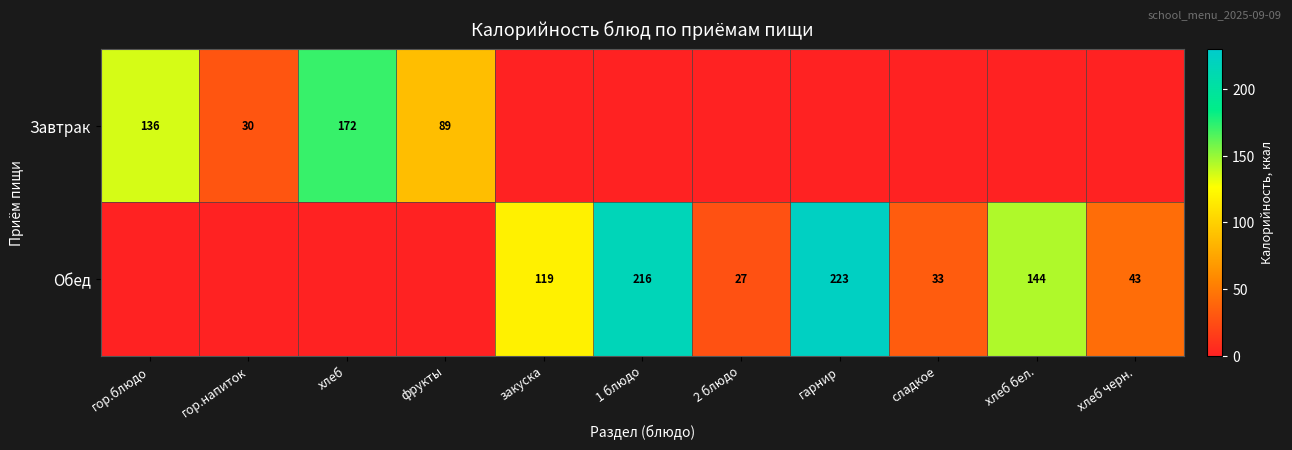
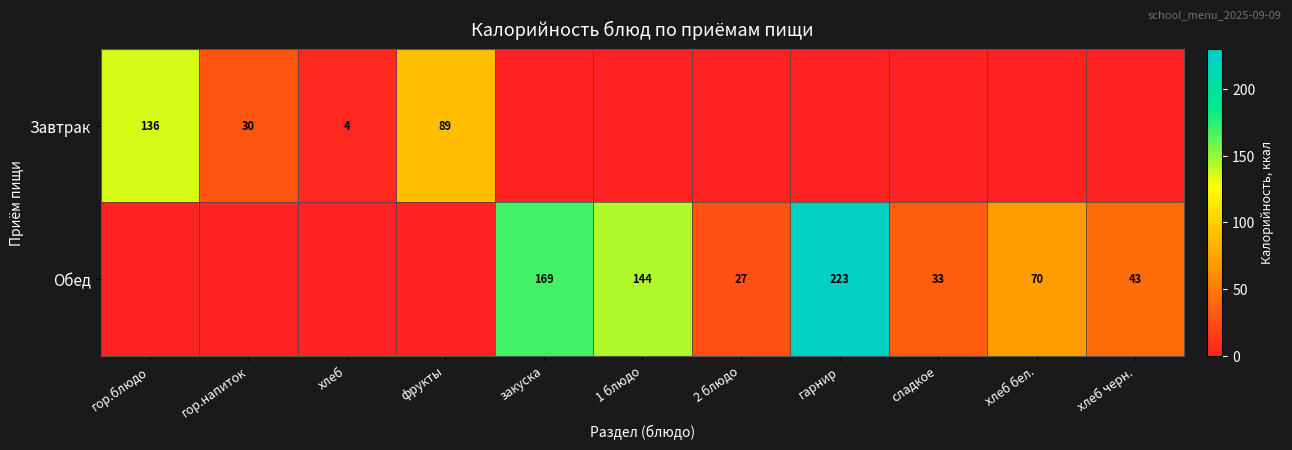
Завтрак, хлеб: 172 -> 4
Обед, закуска: 119 -> 169
Обед, 1 блюдо: 216 -> 144
Обед, хлеб бел.: 144 -> 70
